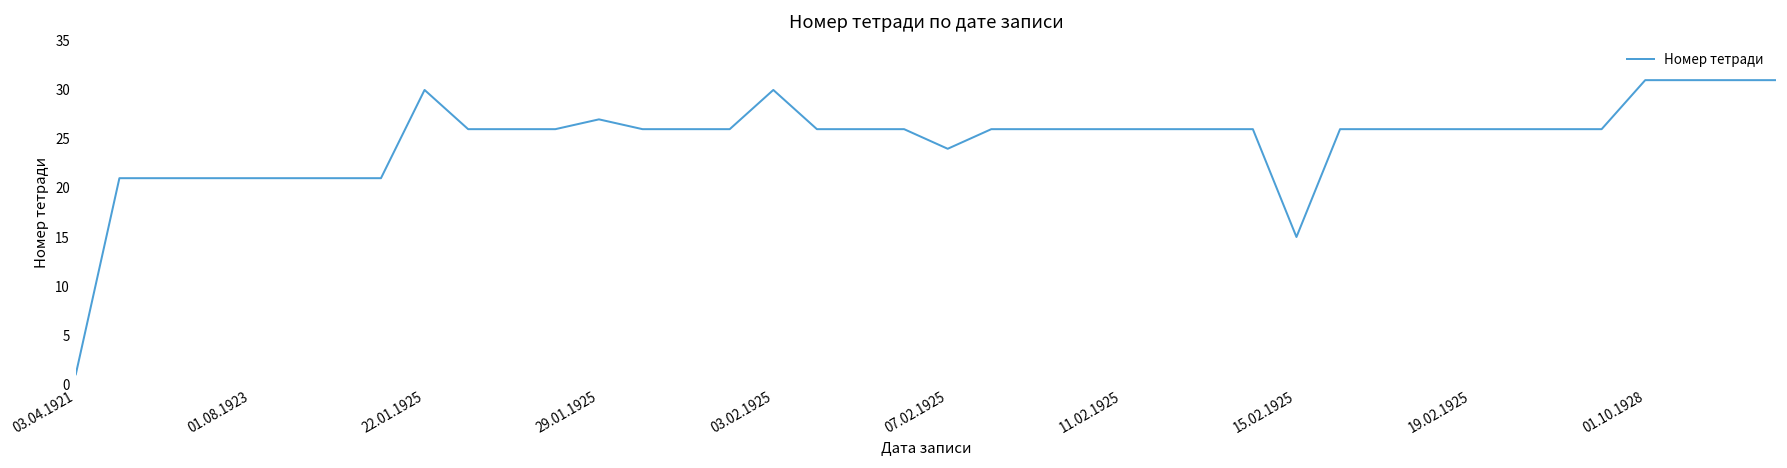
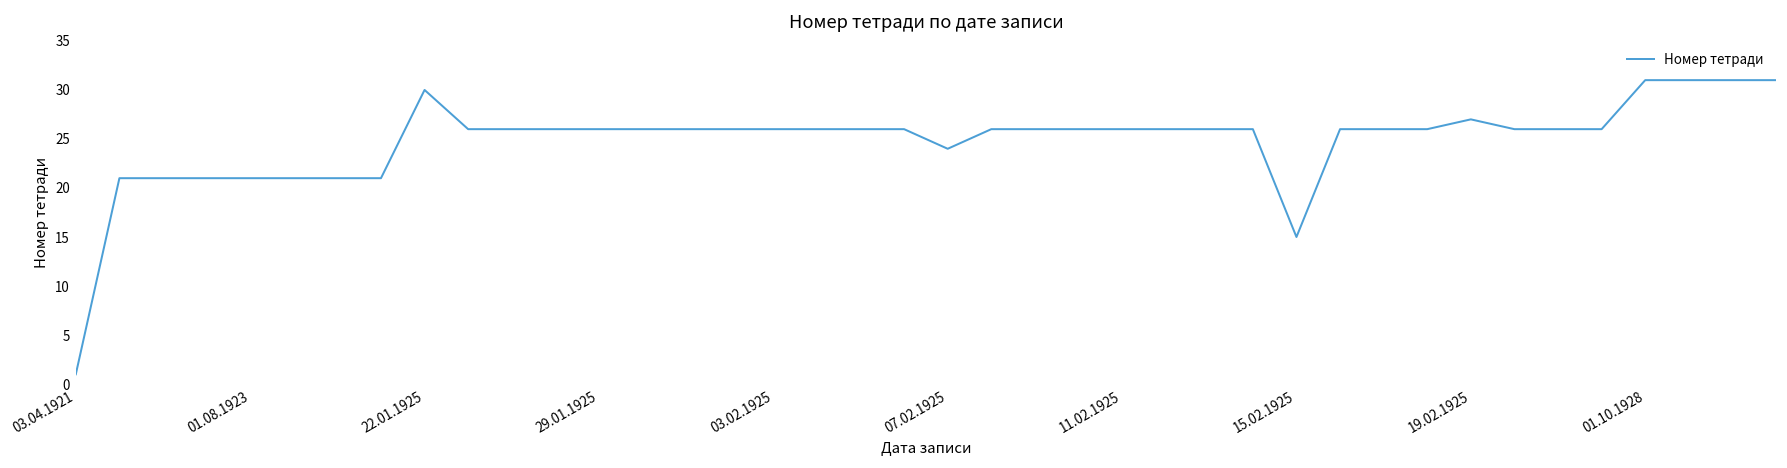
29.01.1925: 27 -> 26
03.02.1925: 30 -> 26
19.02.1925: 26 -> 27
